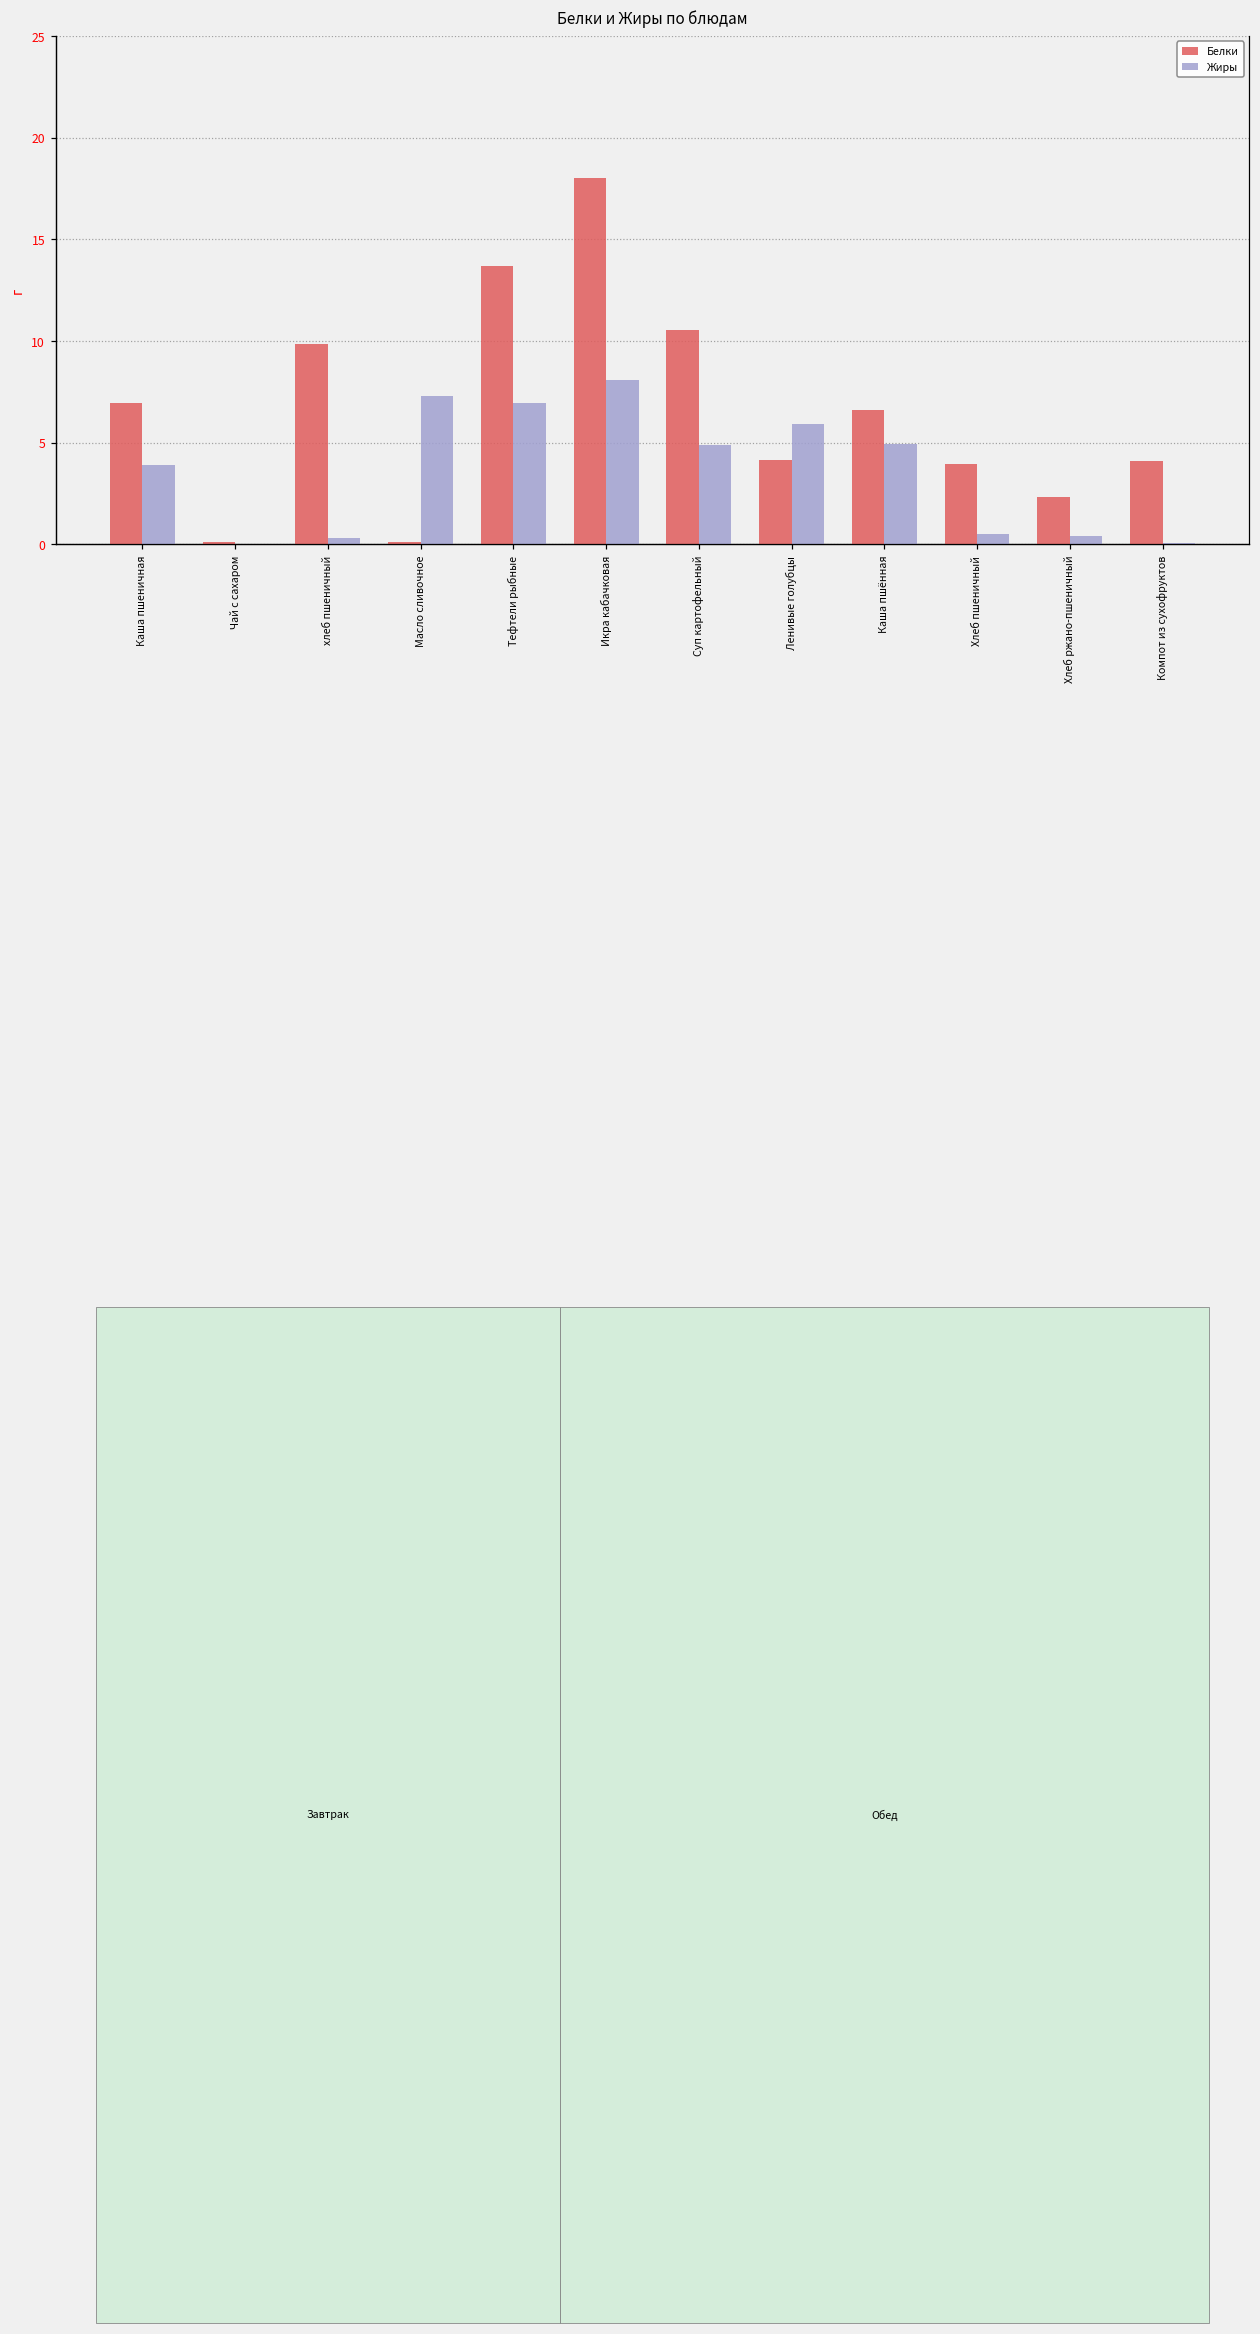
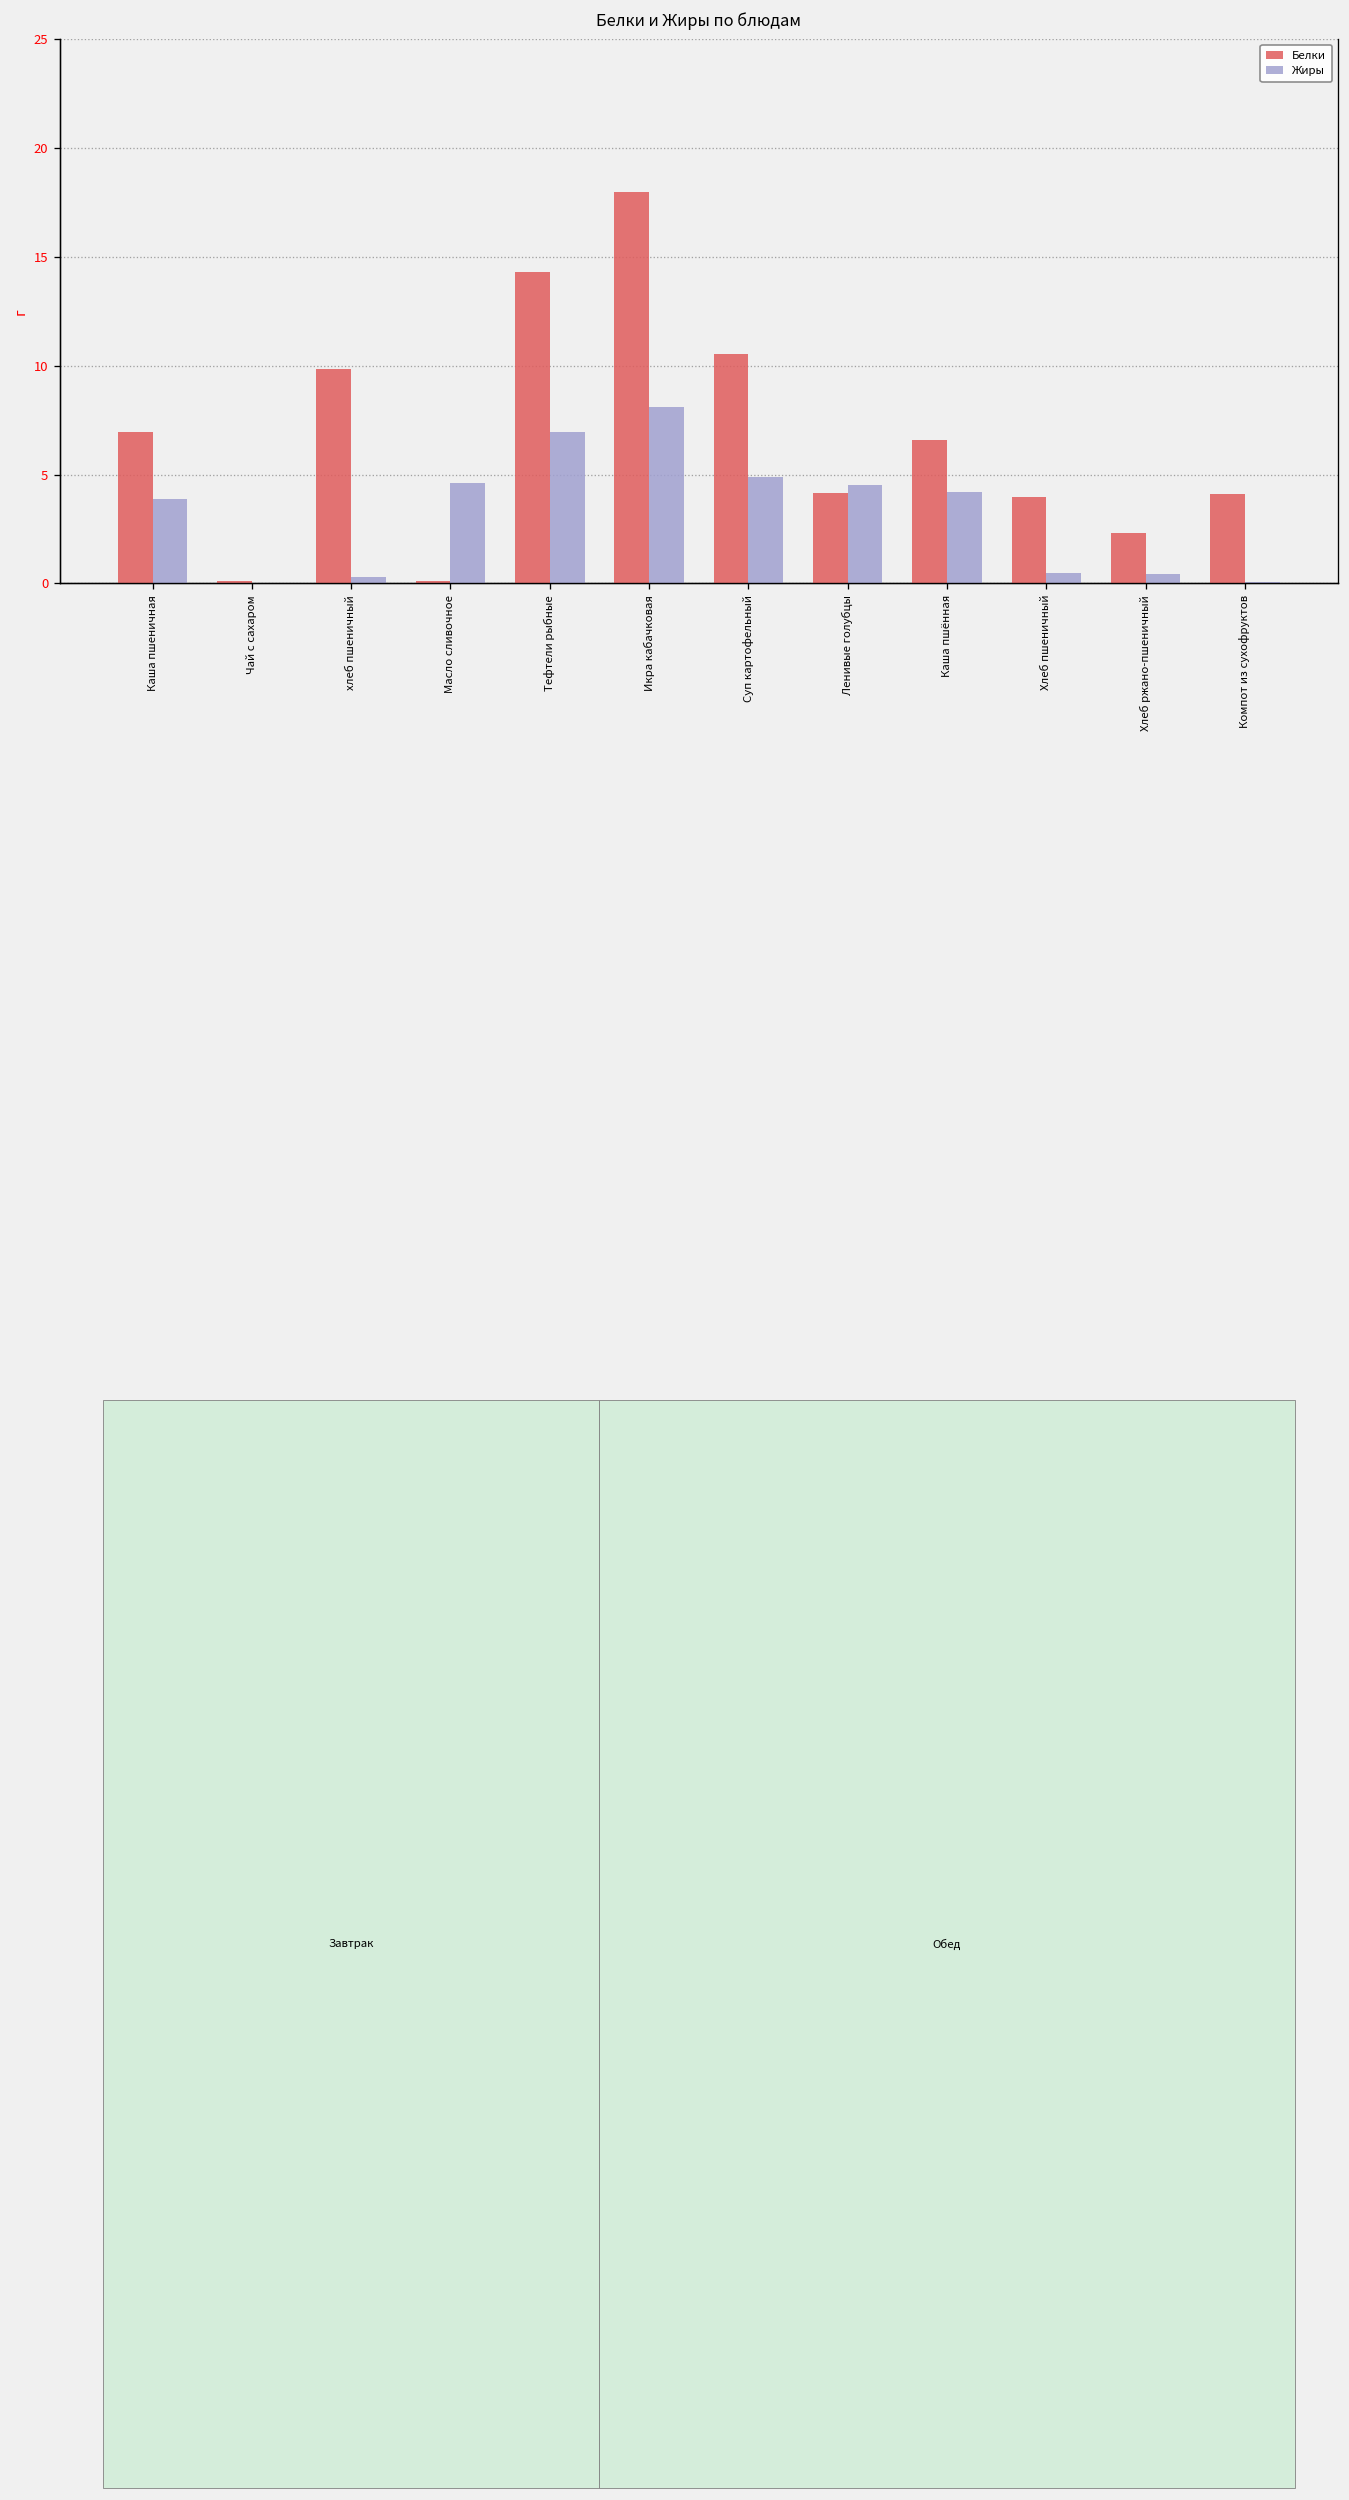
Жиры, Масло сливочное: 7.3 -> 4.6
Белки, Тефтели рыбные: 13.7 -> 14.3
Жиры, Ленивые голубцы: 5.9 -> 4.5
Жиры, Каша пшённая: 4.9 -> 4.2
